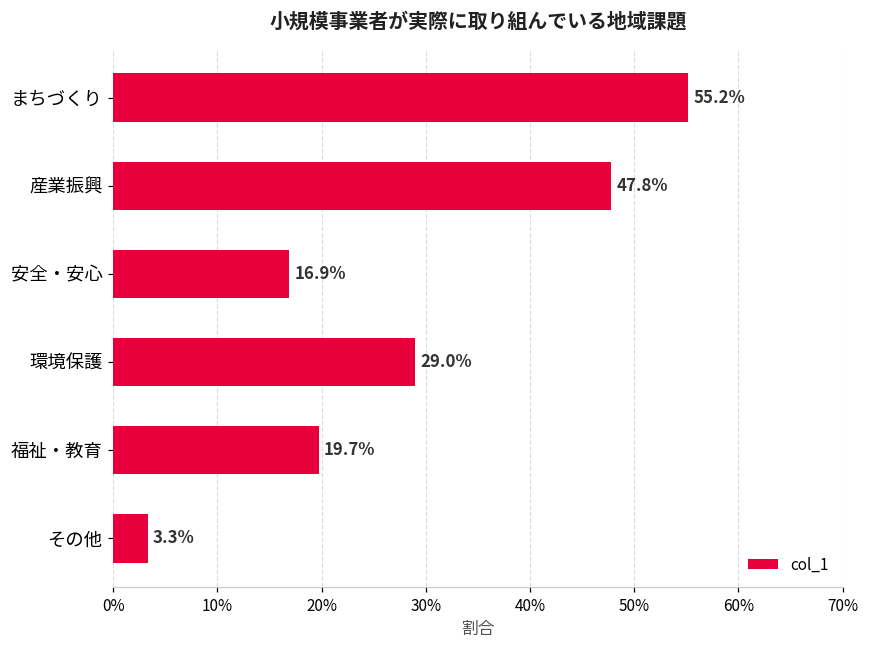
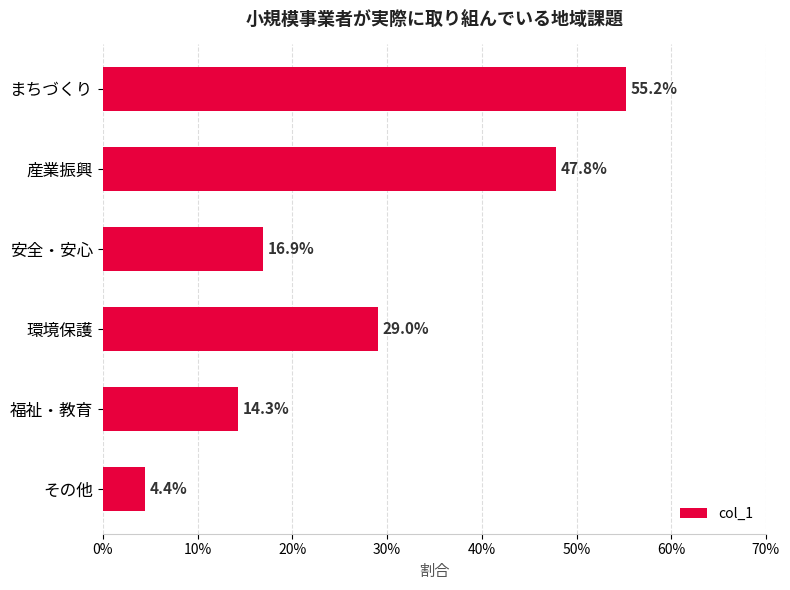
福祉・教育: 19.7% -> 14.3%
その他: 3.3% -> 4.4%
